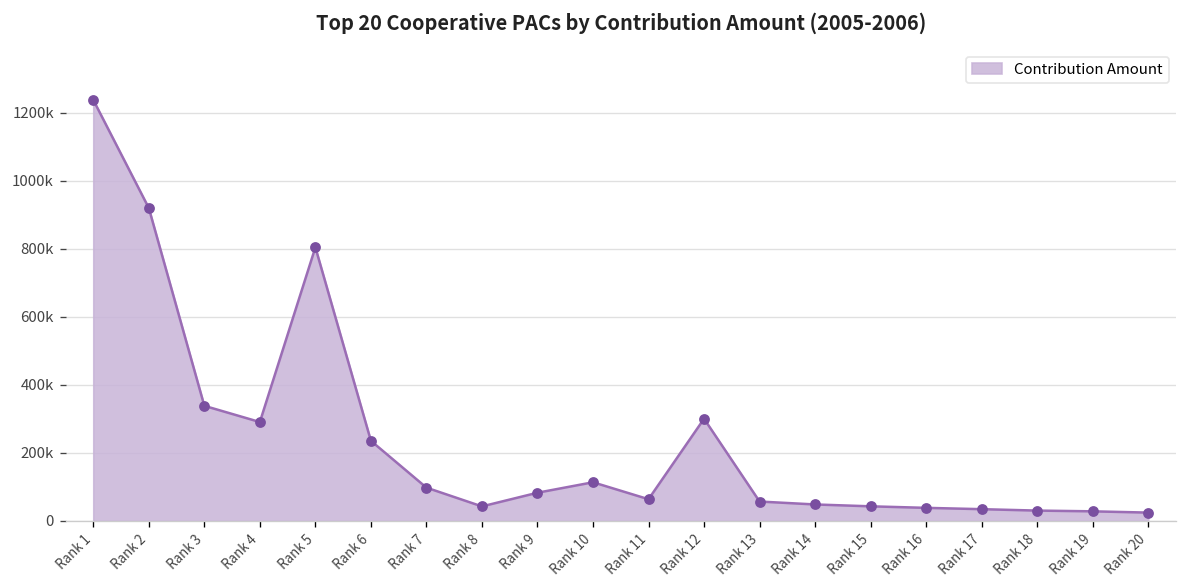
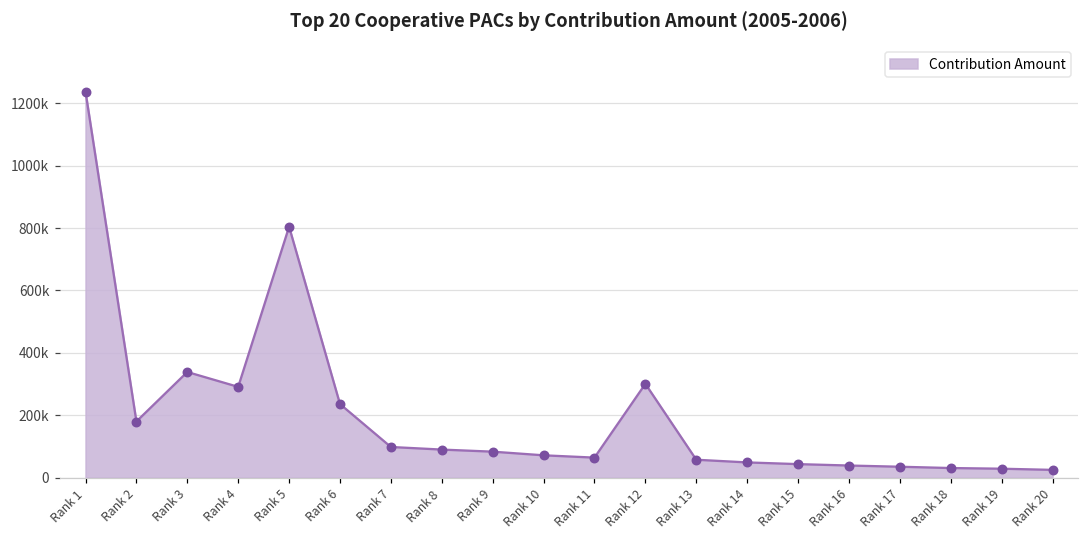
Rank 2: 920000 -> 180000
Rank 8: 40000 -> 90000
Rank 10: 110000 -> 70000
